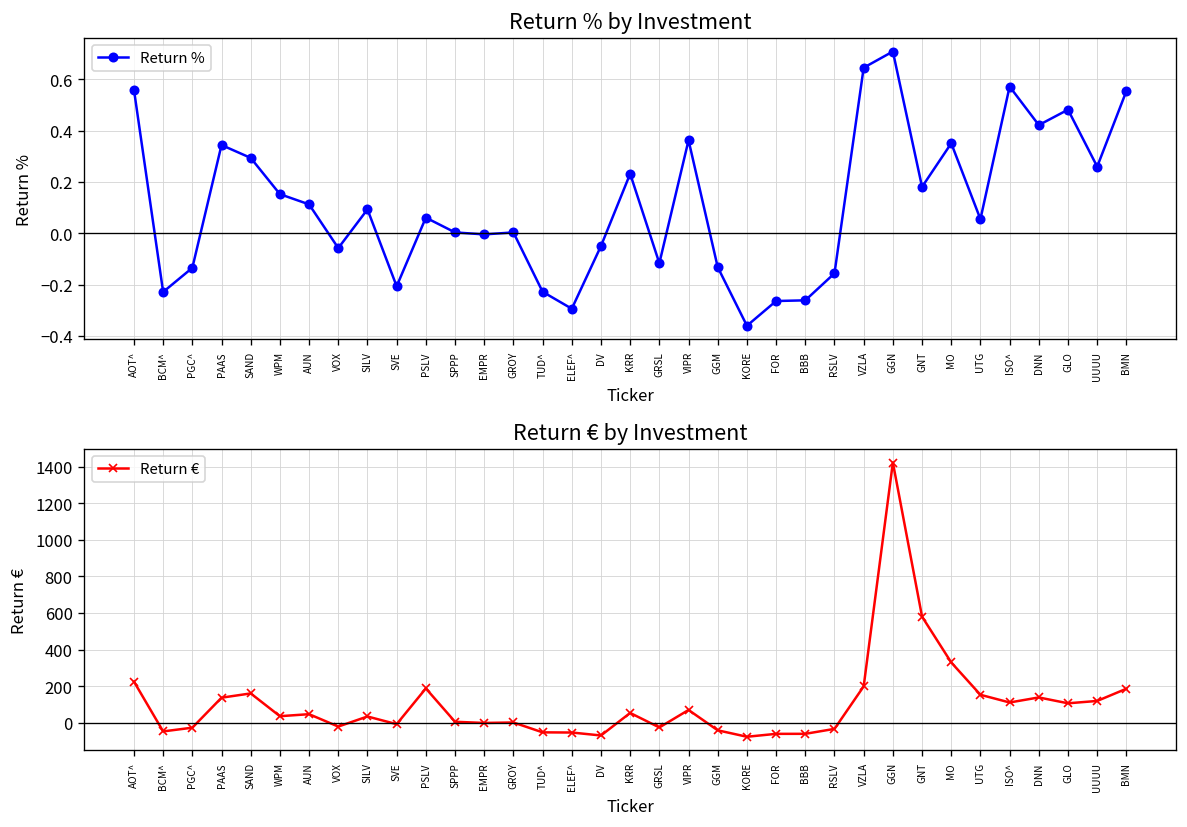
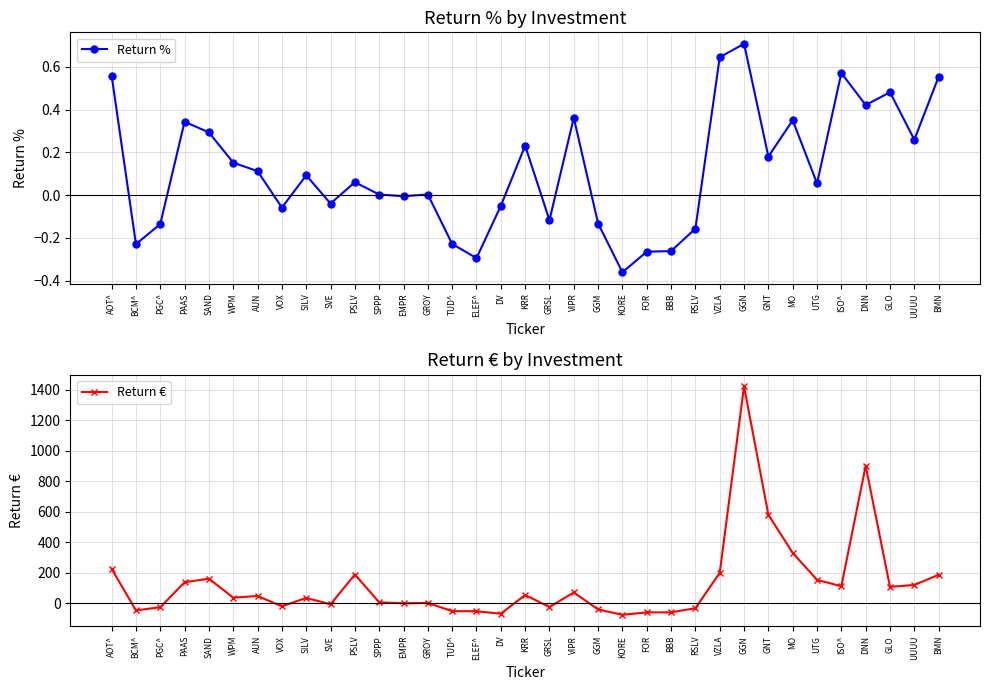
Return % by Investment, SVE: -0.21 -> -0.04
Return € by Investment, DNN: 140 -> 900
